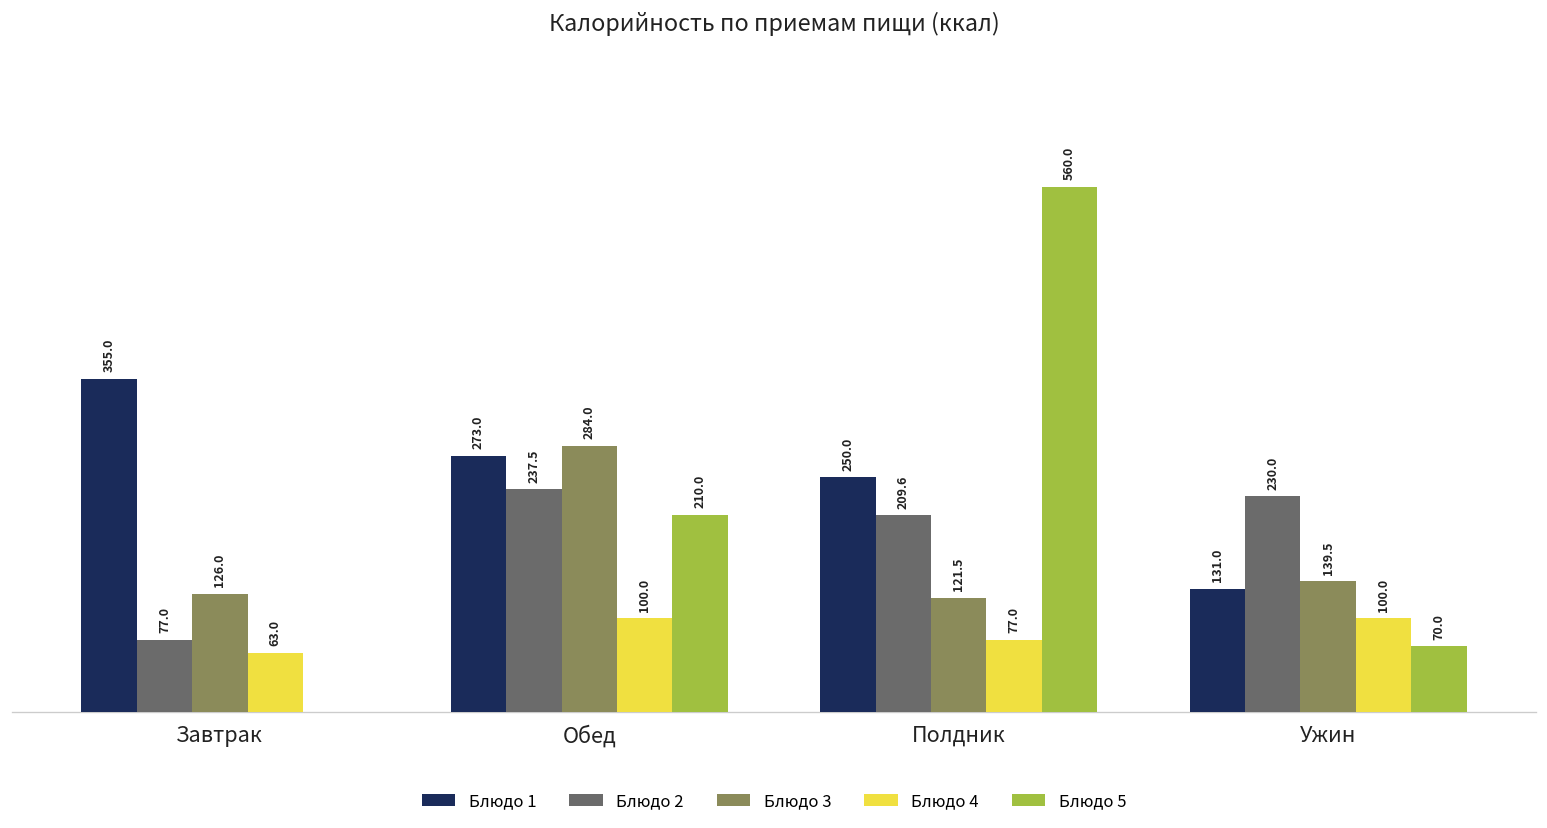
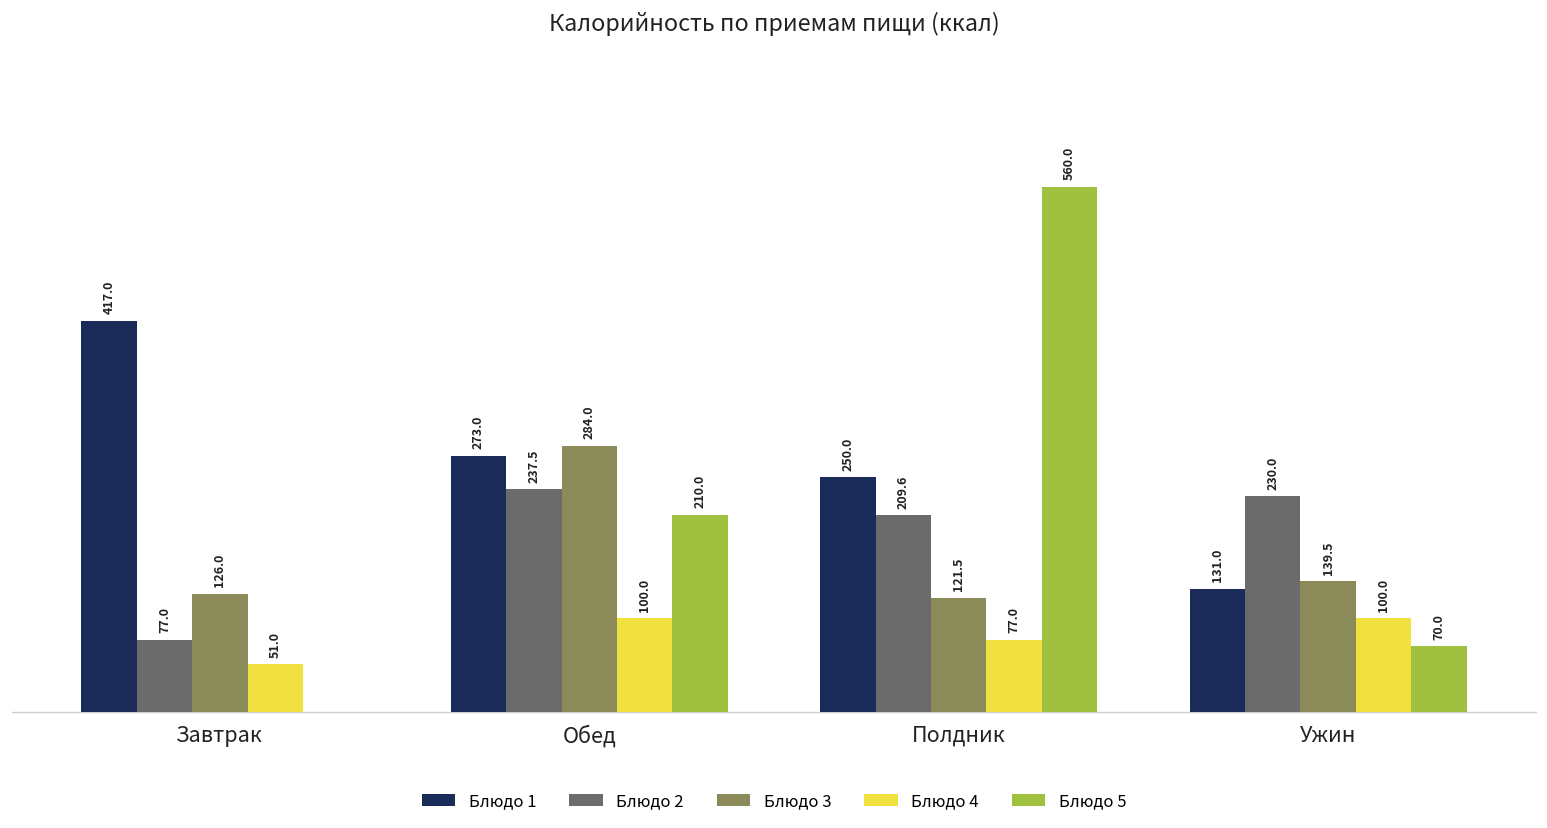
Блюдо 1, Завтрак: 355.0 -> 417.0
Блюдо 4, Завтрак: 63.0 -> 51.0
